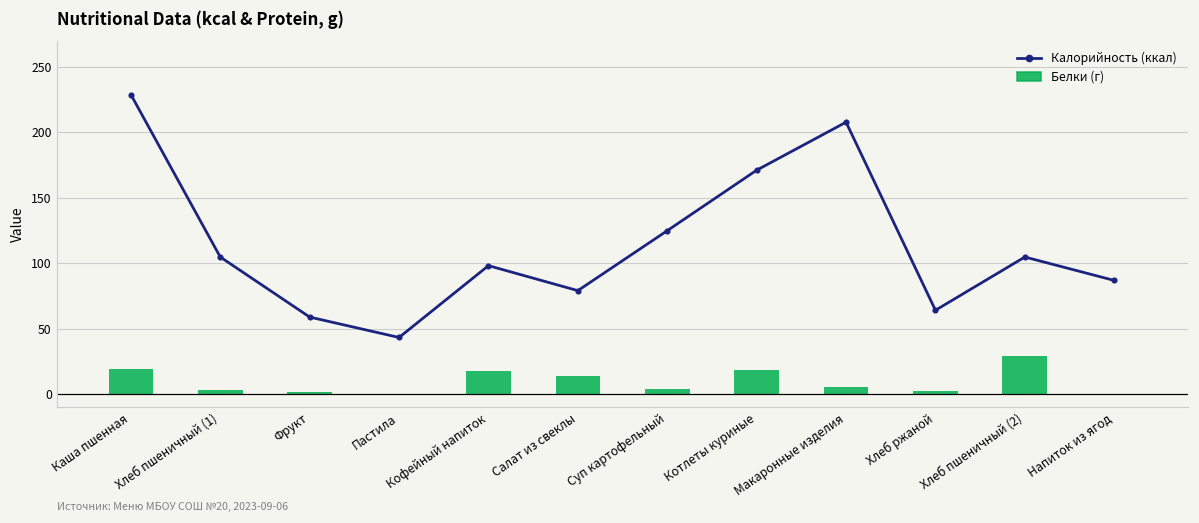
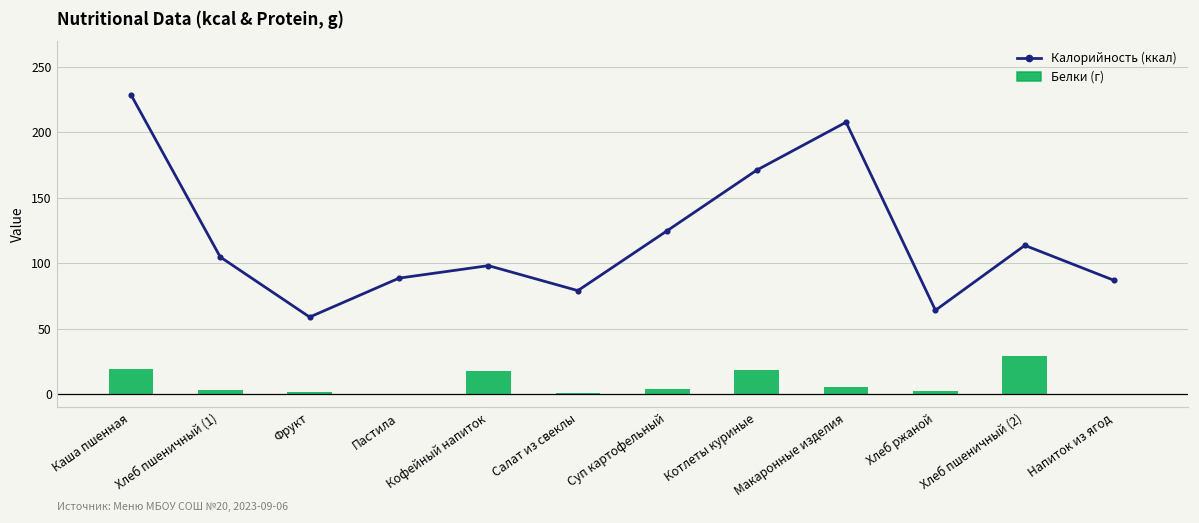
Калорийность (ккал), Пастила: 43 -> 89
Белки (г), Салат из свеклы: 14 -> 1
Калорийность (ккал), Хлеб пшеничный (2): 105 -> 114
